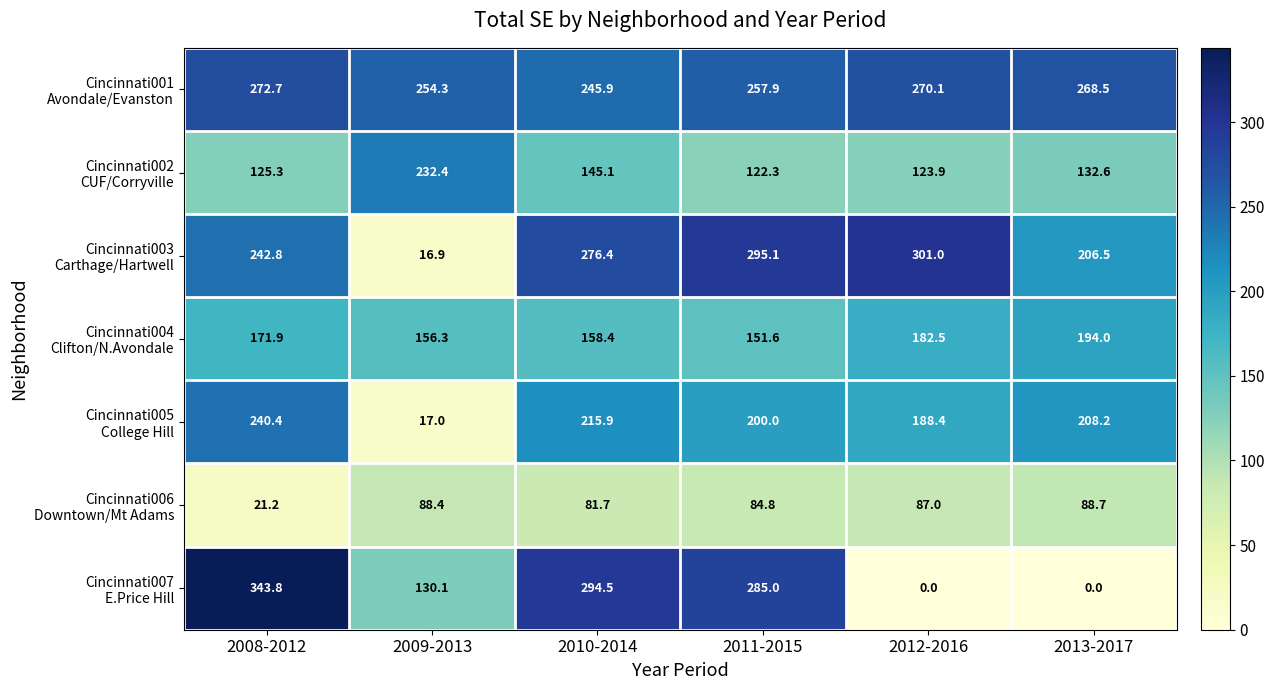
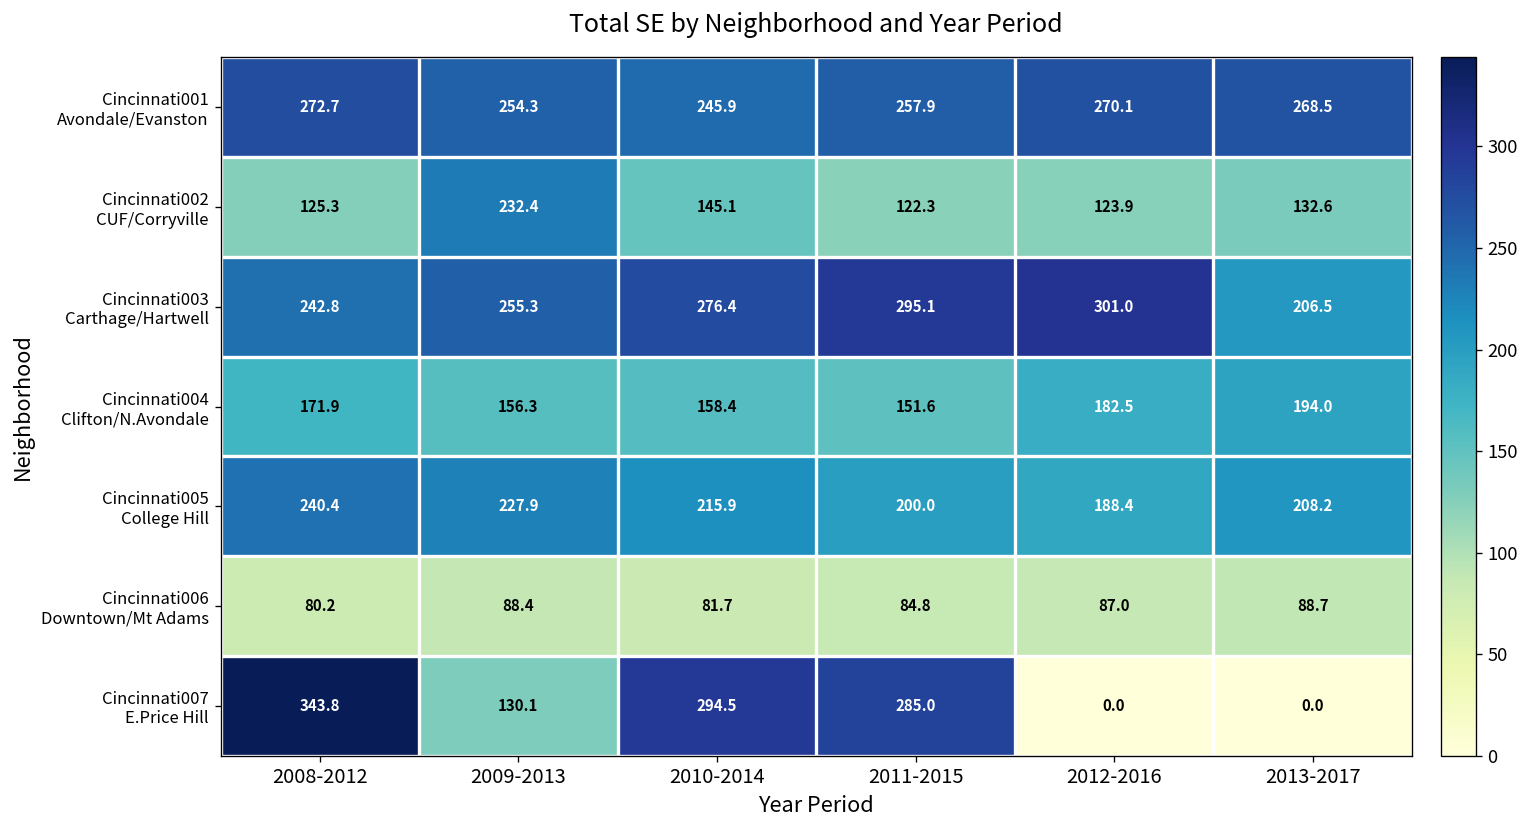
Cincinnati003 Carthage/Hartwell, 2009-2013: 16.9 -> 255.3
Cincinnati005 College Hill, 2009-2013: 17.0 -> 227.9
Cincinnati006 Downtown/Mt Adams, 2008-2012: 21.2 -> 80.2
